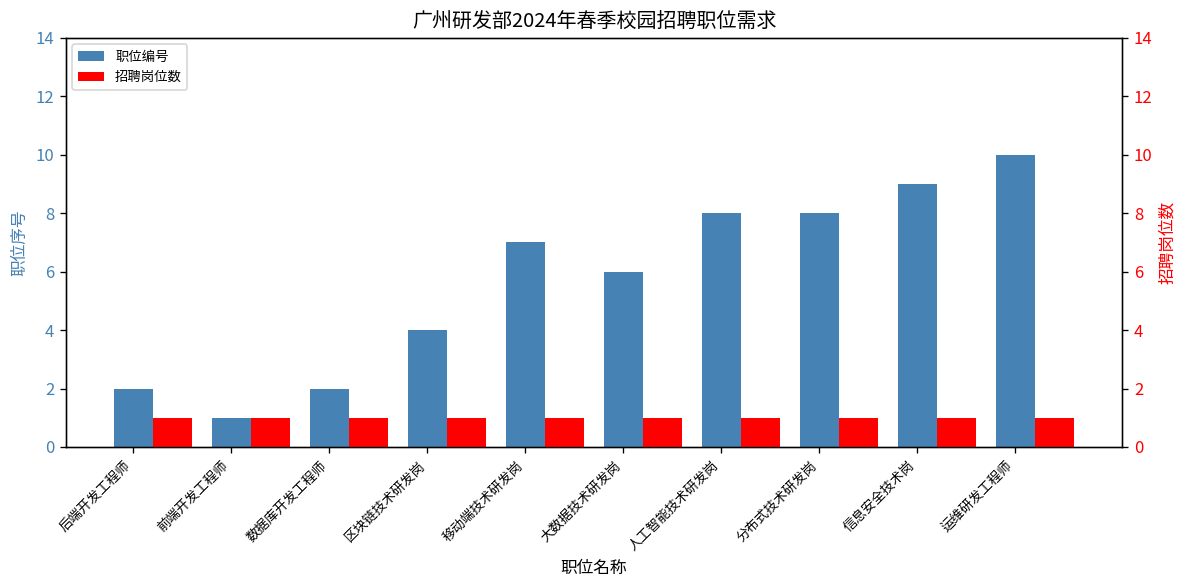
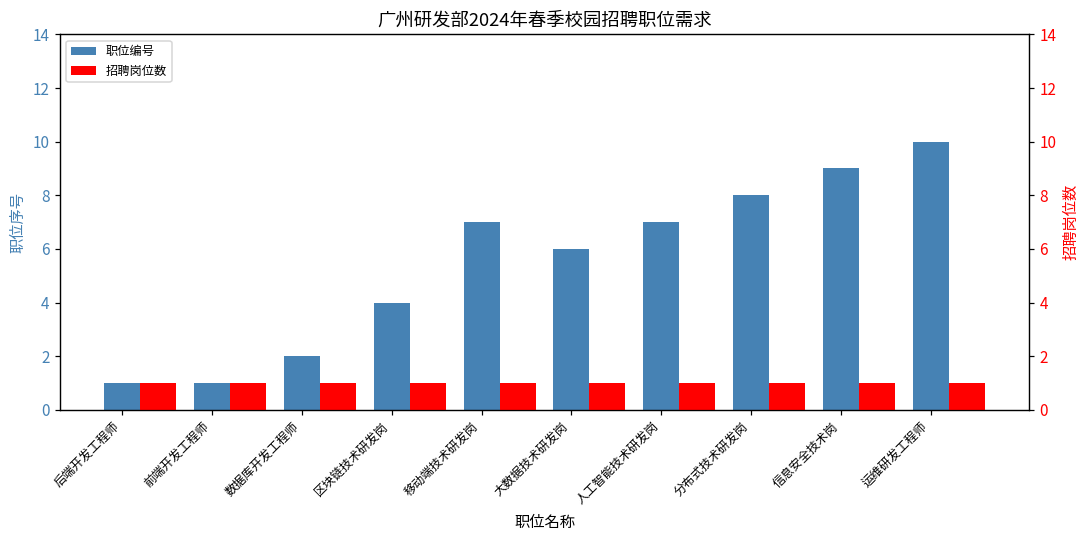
职位编号, 后端开发工程师: 2 -> 1
职位编号, 人工智能技术研发岗: 8 -> 7
